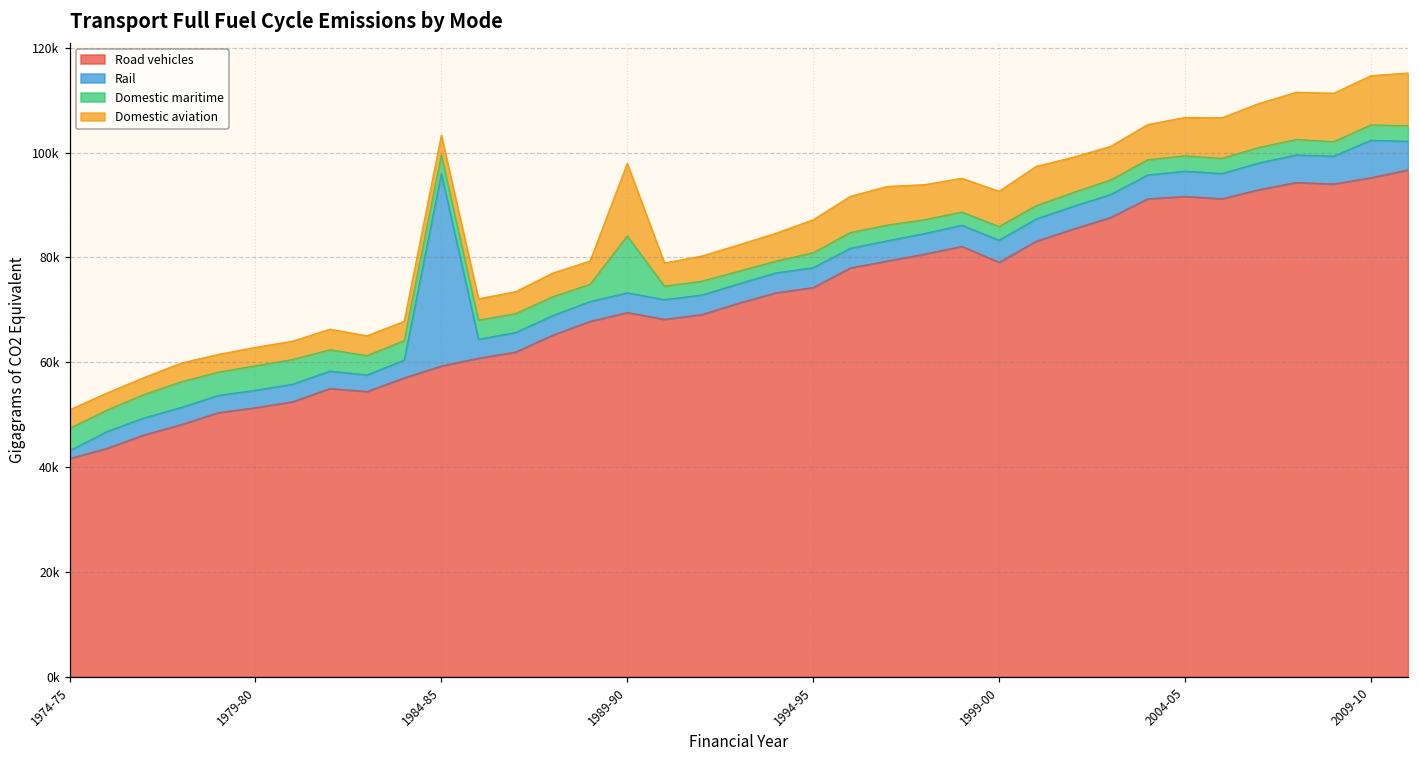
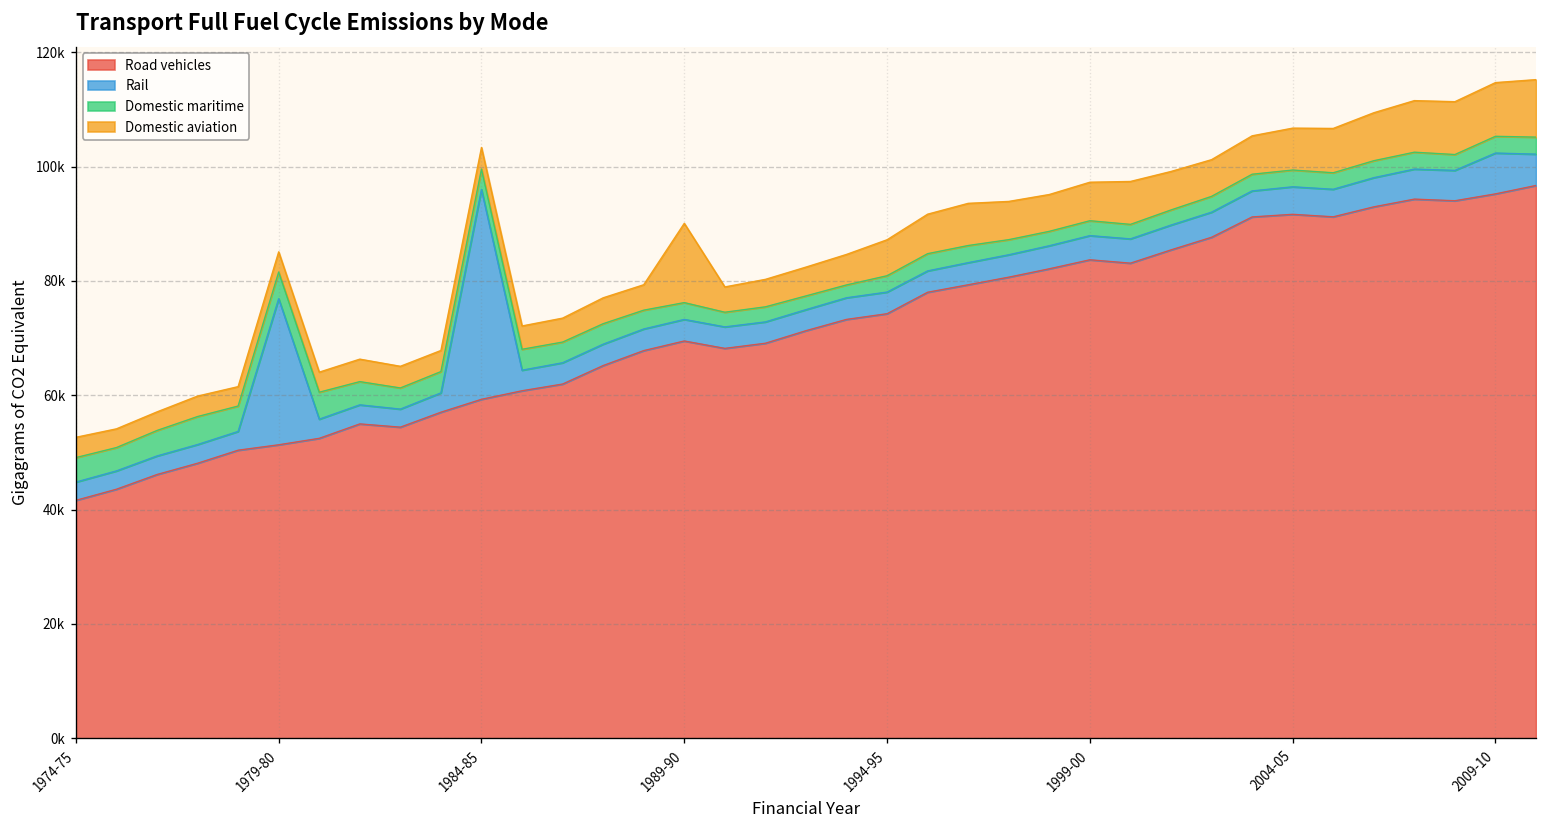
Rail, 1974-75: 1000 -> 3000
Rail, 1979-80: 3000 -> 26000
Domestic maritime, 1989-90: 11000 -> 3000
Road vehicles, 1999-00: 79000 -> 84000
